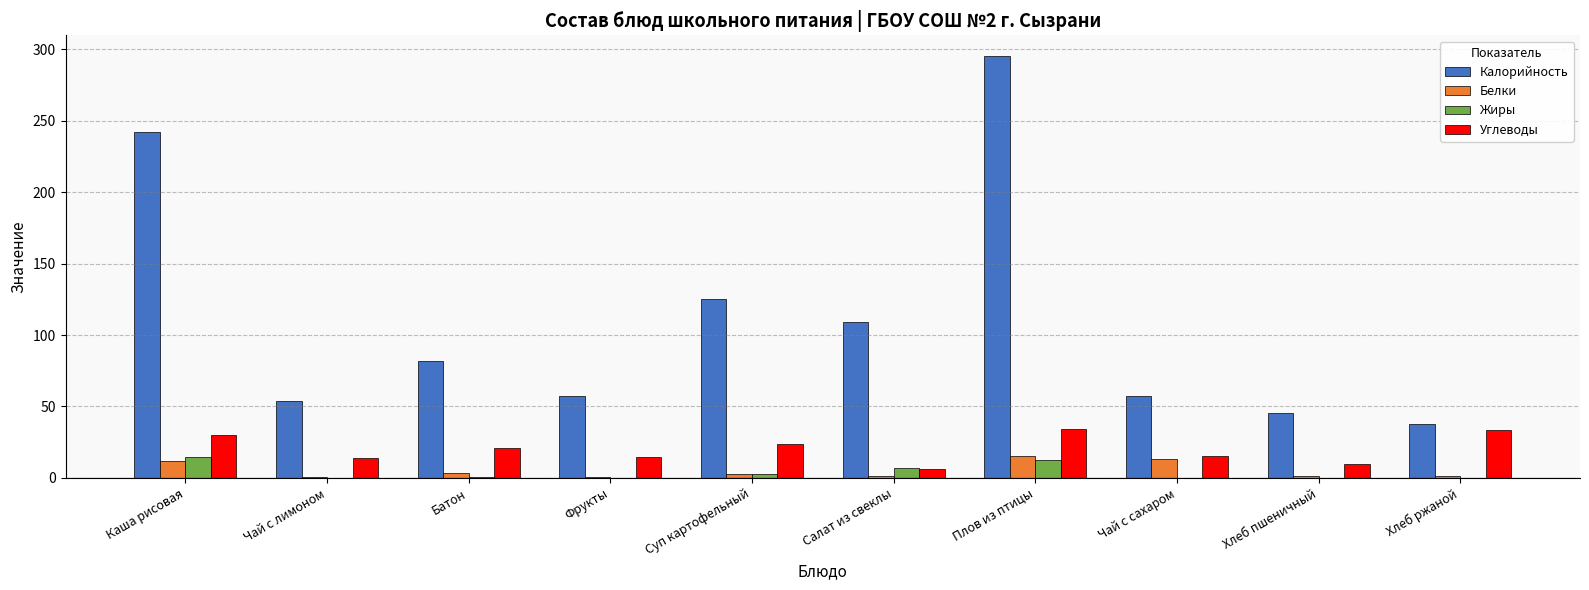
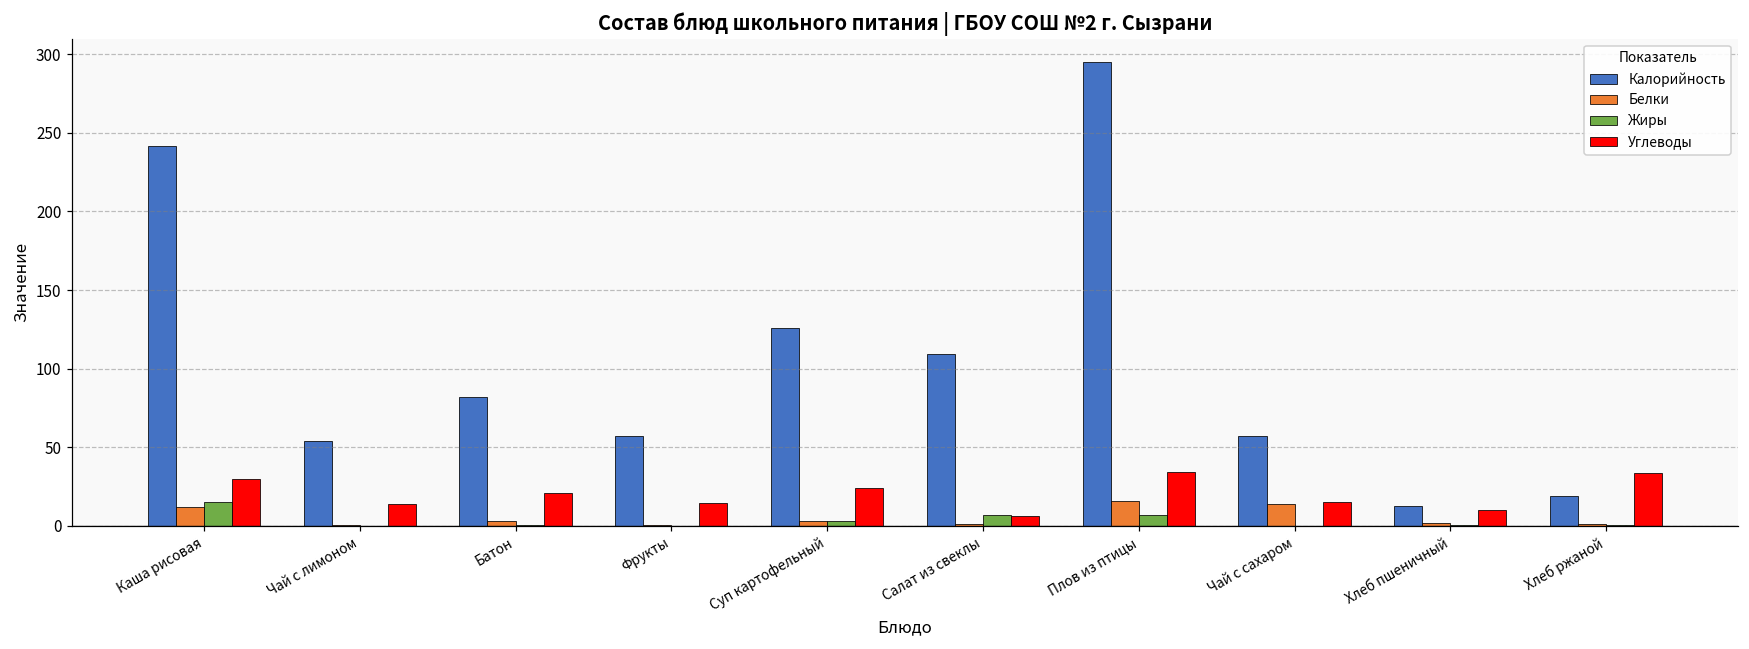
Жиры, Плов из птицы: 12 -> 7
Калорийность, Хлеб пшеничный: 45 -> 13
Калорийность, Хлеб ржаной: 38 -> 19
